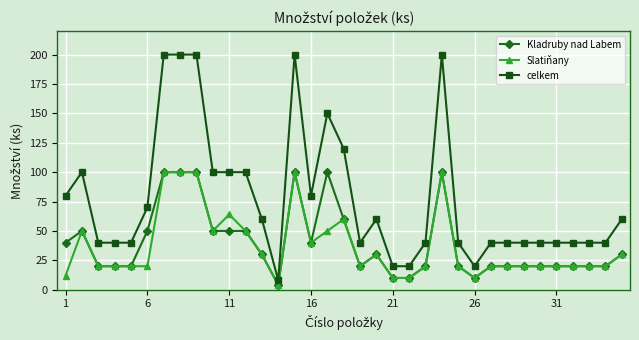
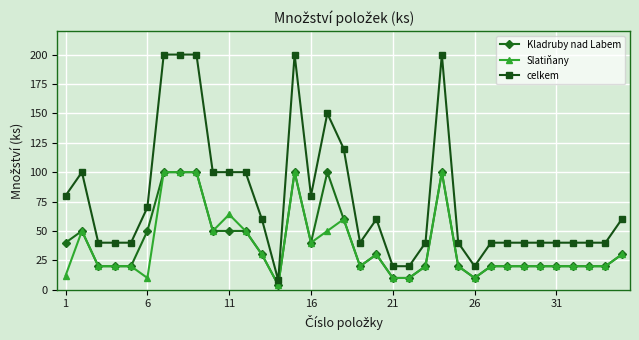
Slatiňany, 6: 20 -> 10
